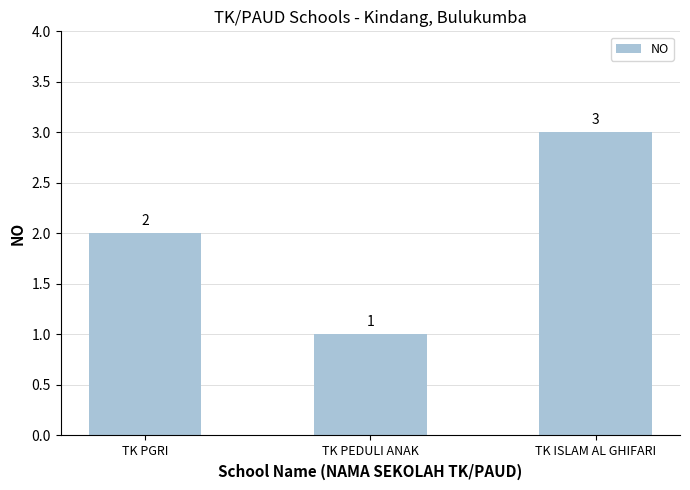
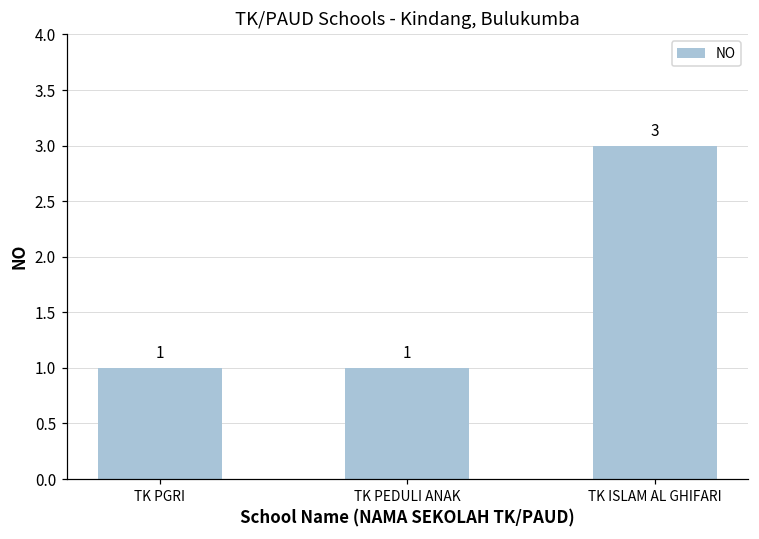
TK PGRI: 2 -> 1
